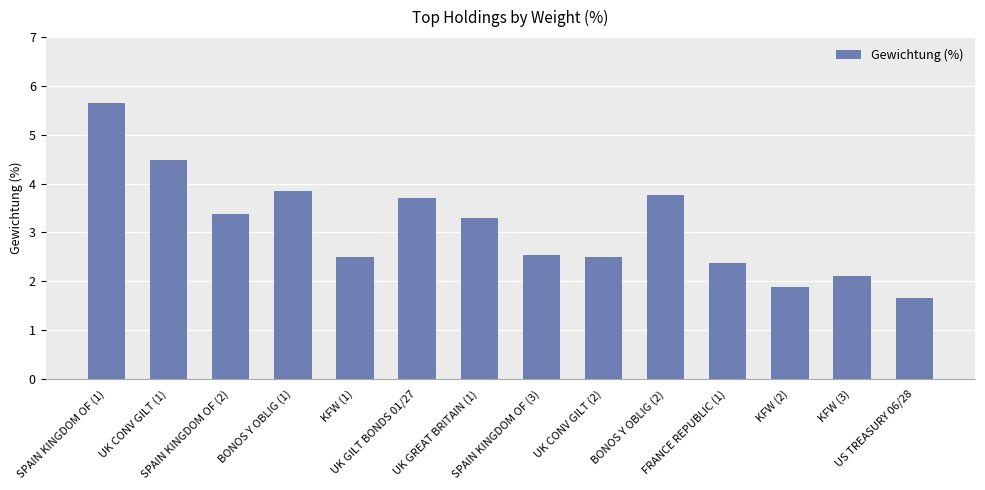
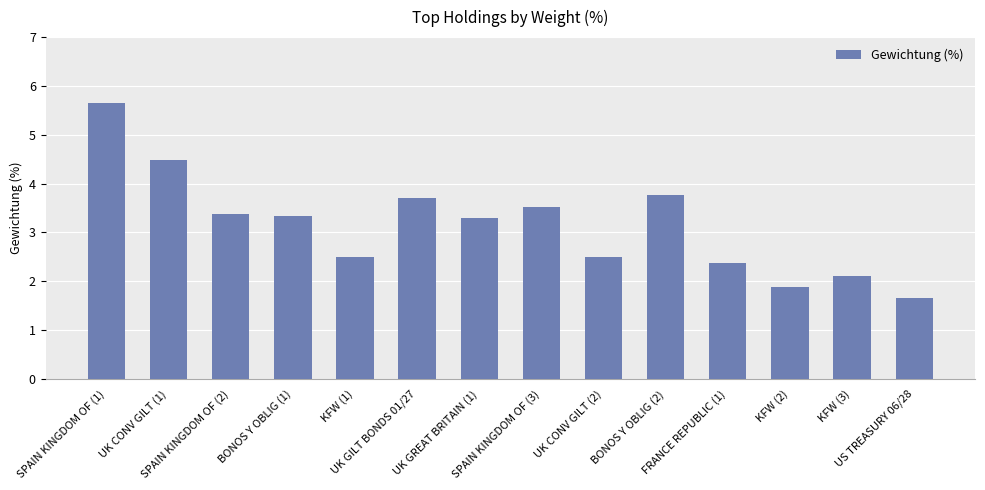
BONOS Y OBLIG (1): 3.9 -> 3.3
SPAIN KINGDOM OF (3): 2.5 -> 3.5
